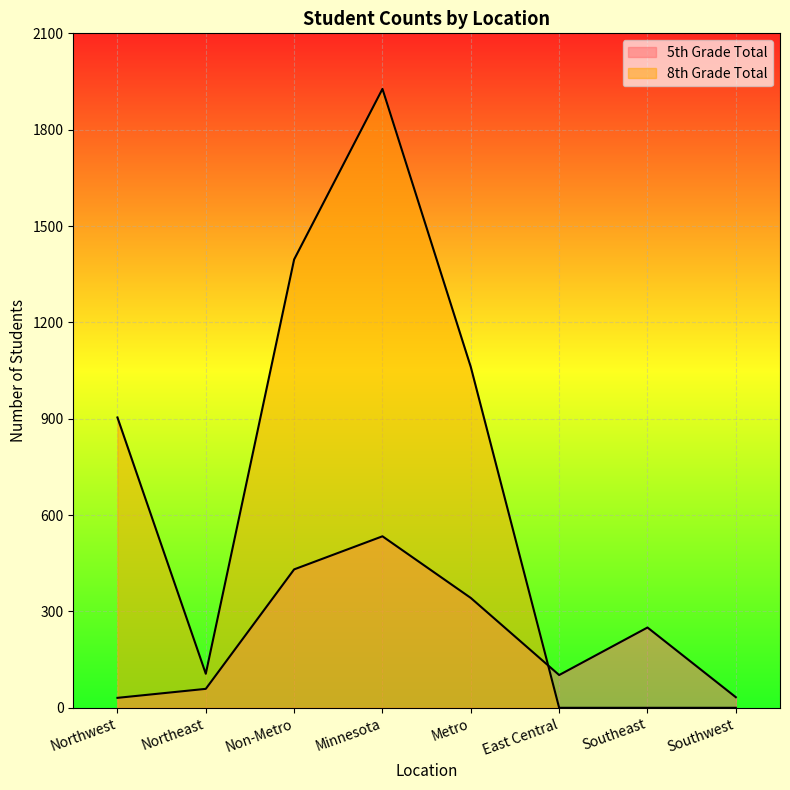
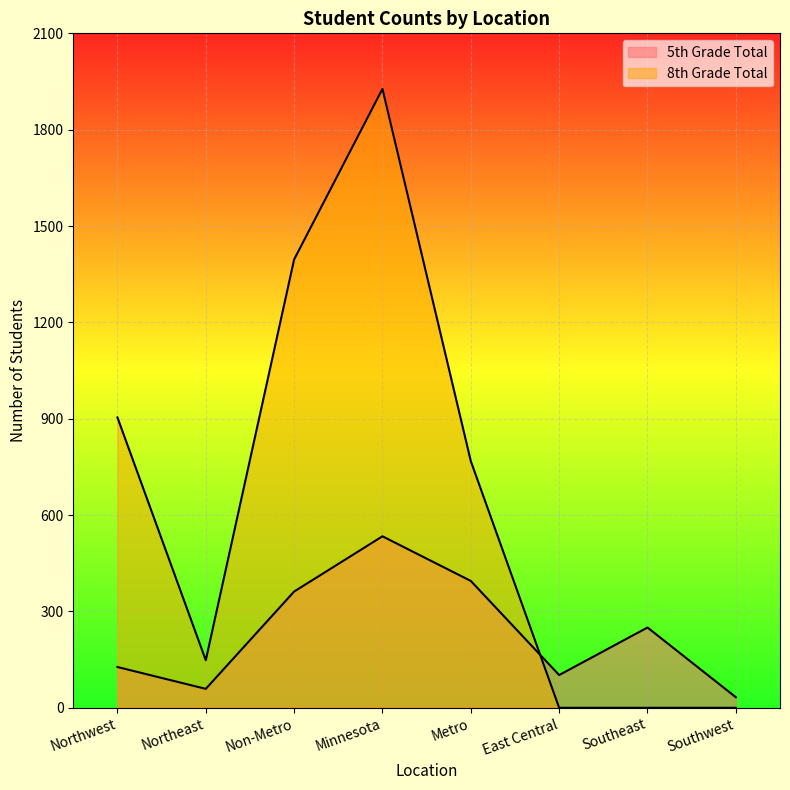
5th Grade Total, Northwest: 30 -> 130
8th Grade Total, Northeast: 110 -> 150
5th Grade Total, Non-Metro: 430 -> 360
5th Grade Total, Metro: 340 -> 400
8th Grade Total, Metro: 1060 -> 770
